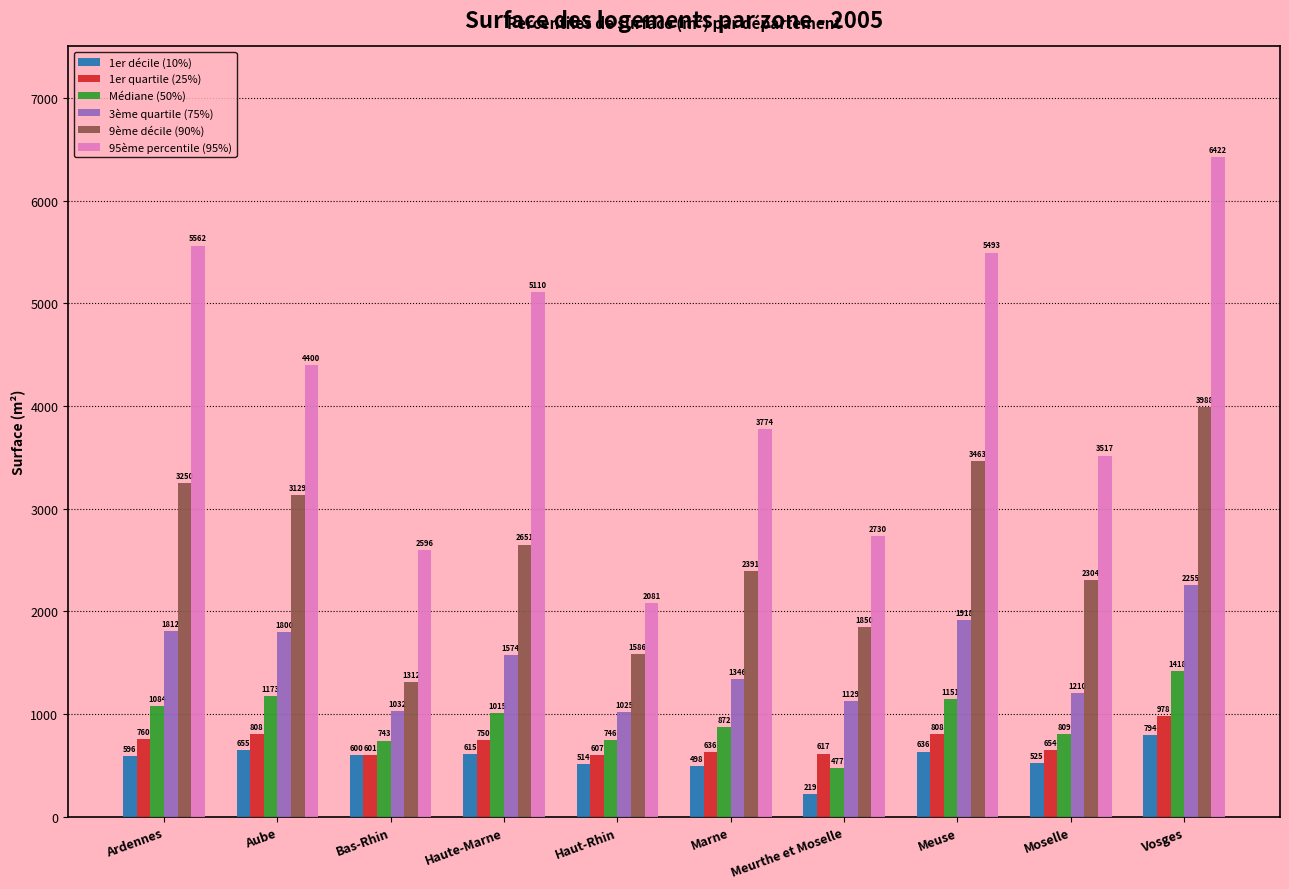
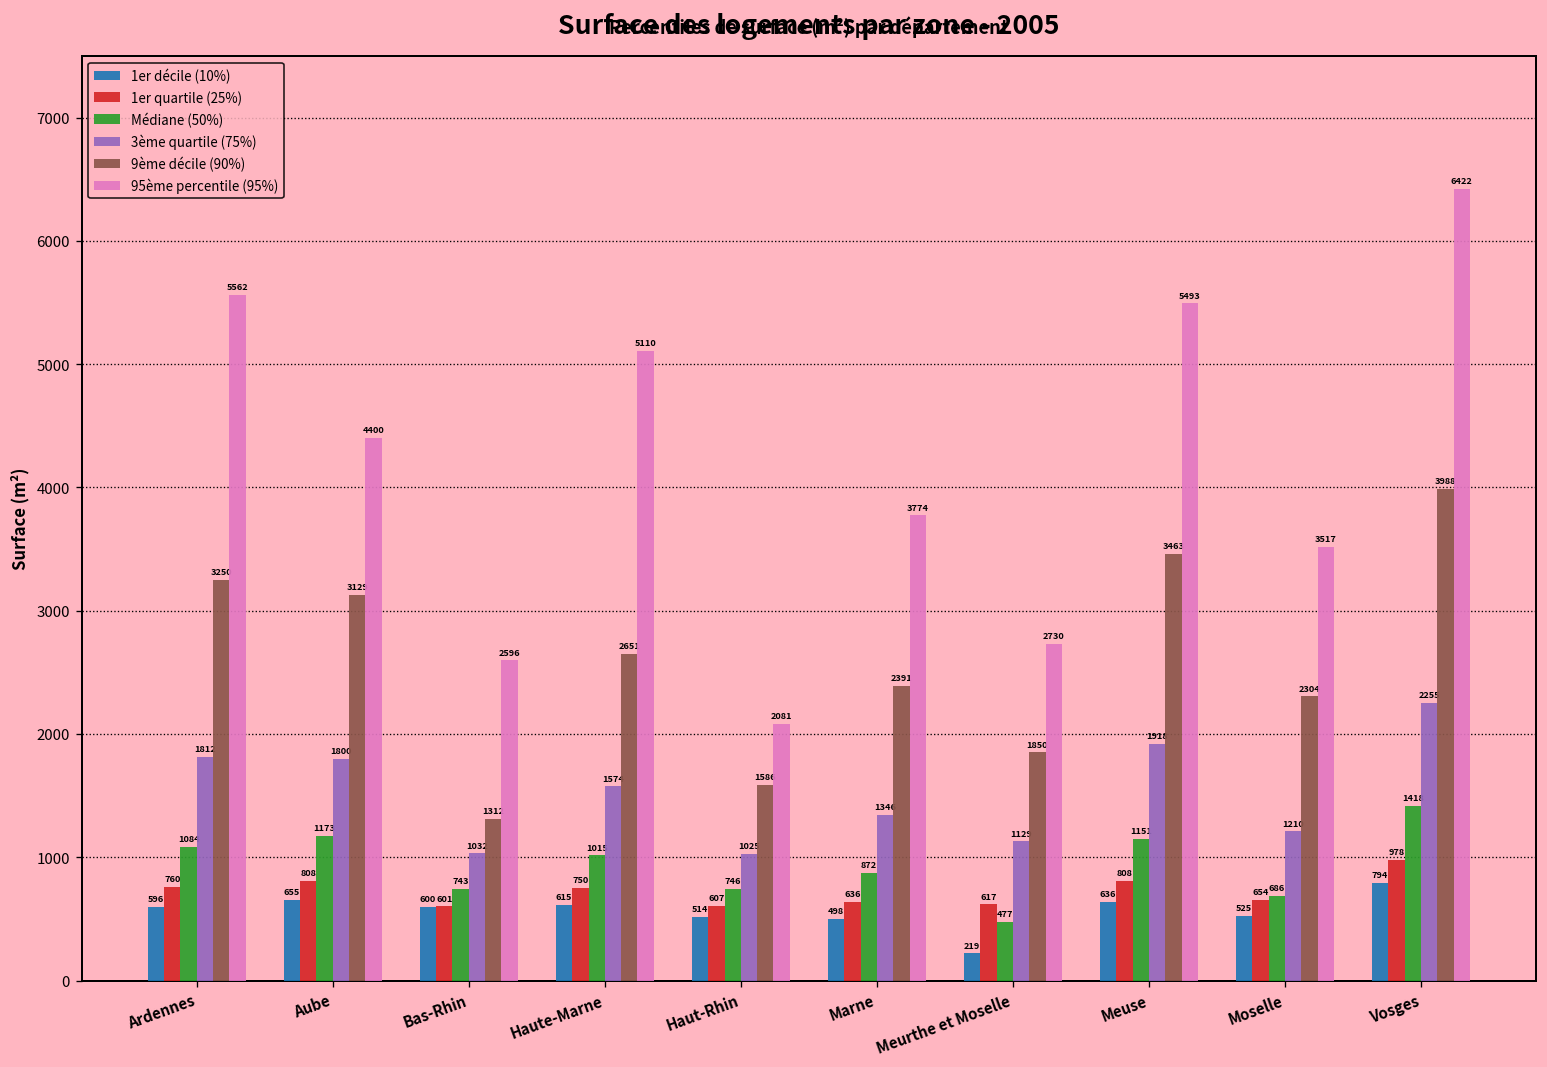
Médiane (50%), Moselle: 809 -> 686
